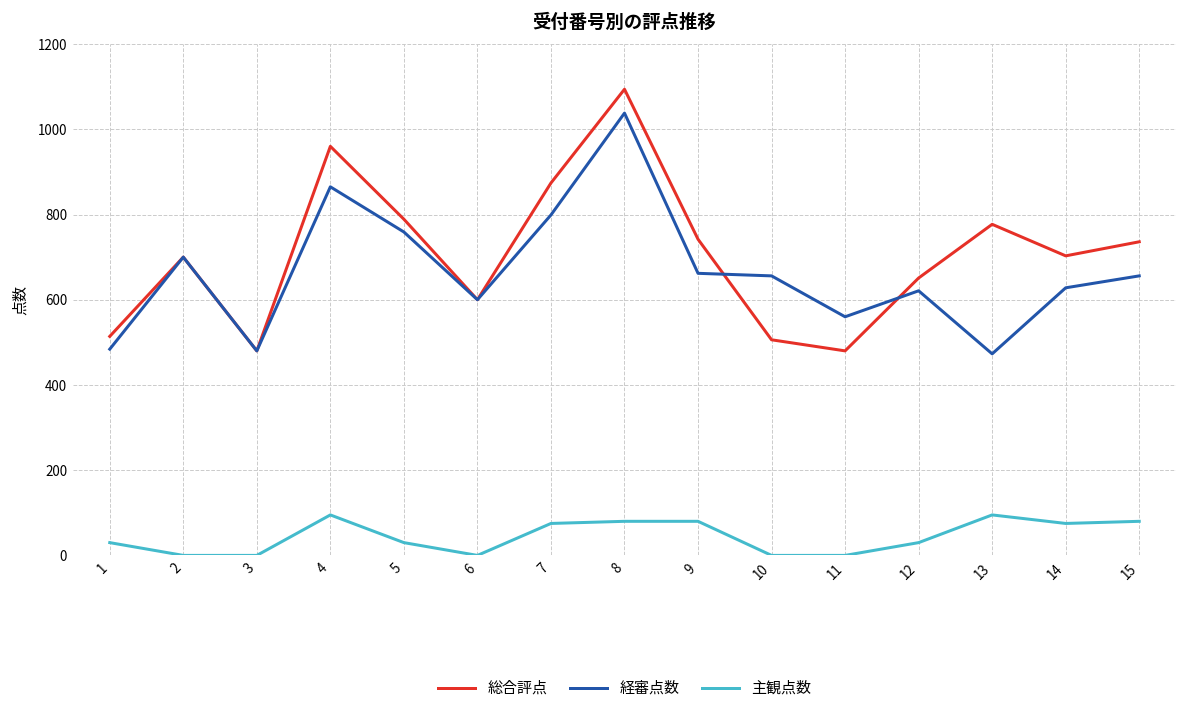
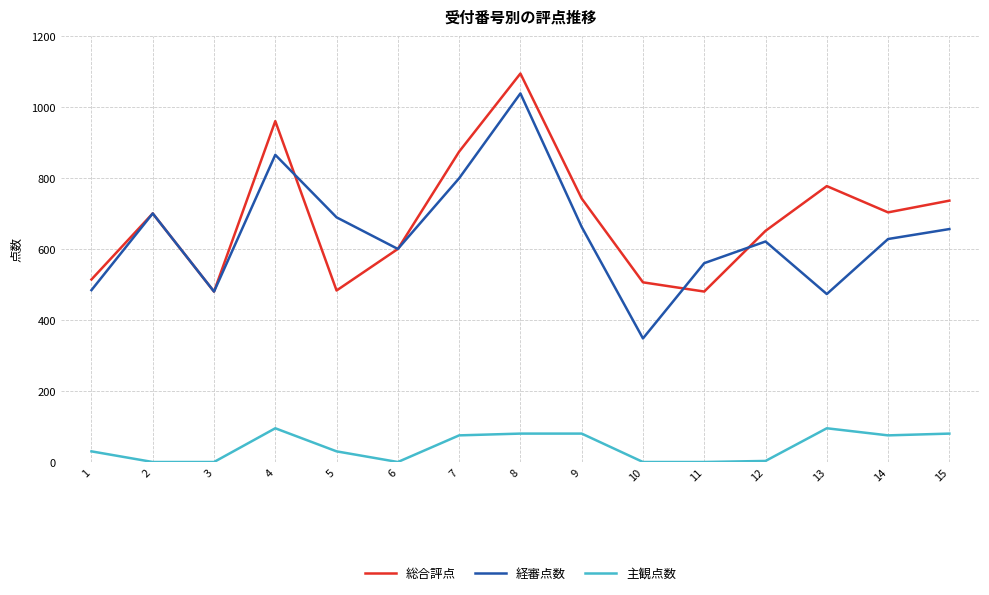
総合評点, 5: 790 -> 480
経審点数, 5: 760 -> 690
経審点数, 10: 660 -> 350
主観点数, 12: 30 -> 0
